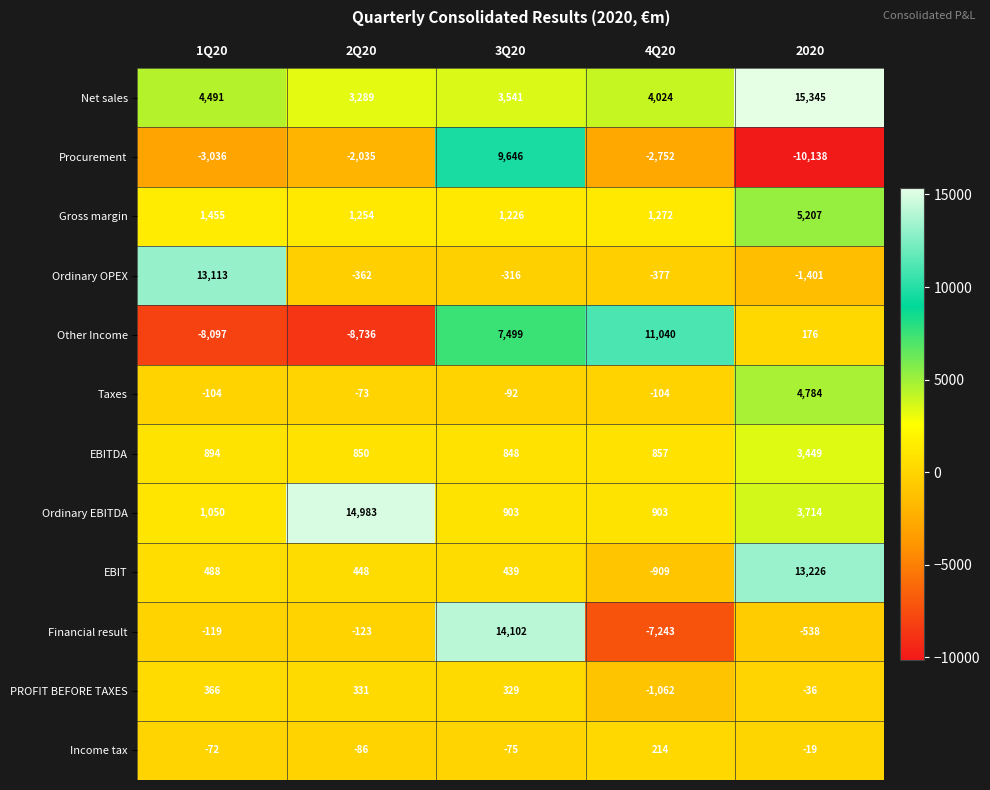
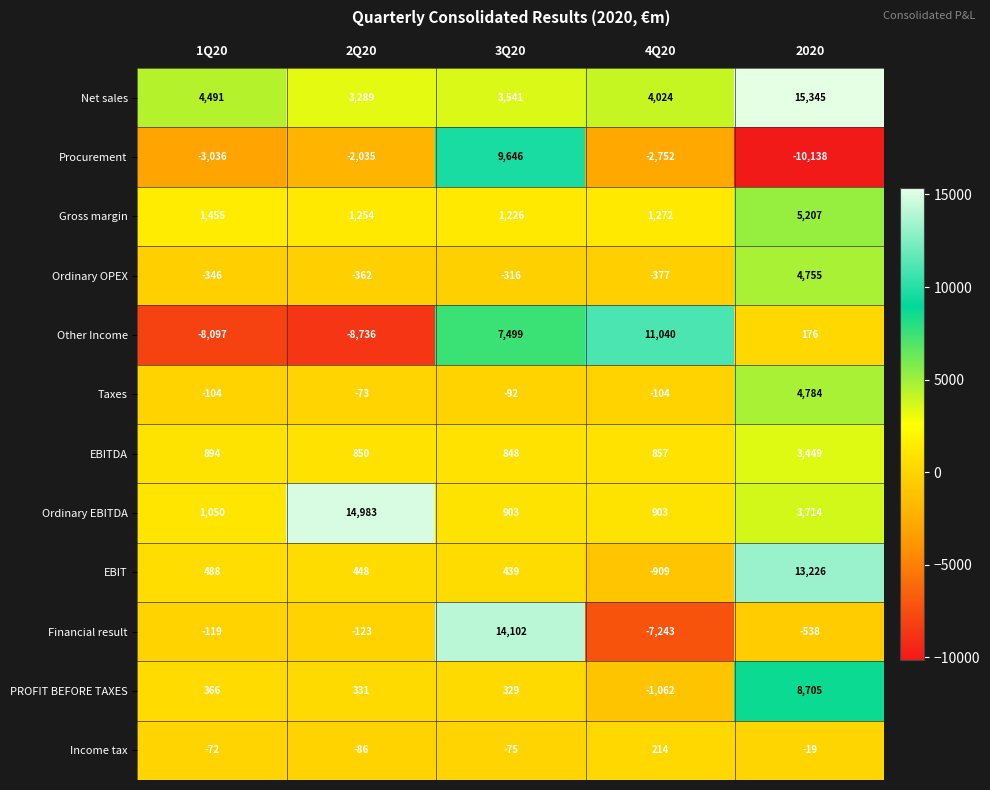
Ordinary OPEX, 1Q20: 13,113 -> -346
Ordinary OPEX, 2020: -1,401 -> 4,755
PROFIT BEFORE TAXES, 2020: -36 -> 8,705
